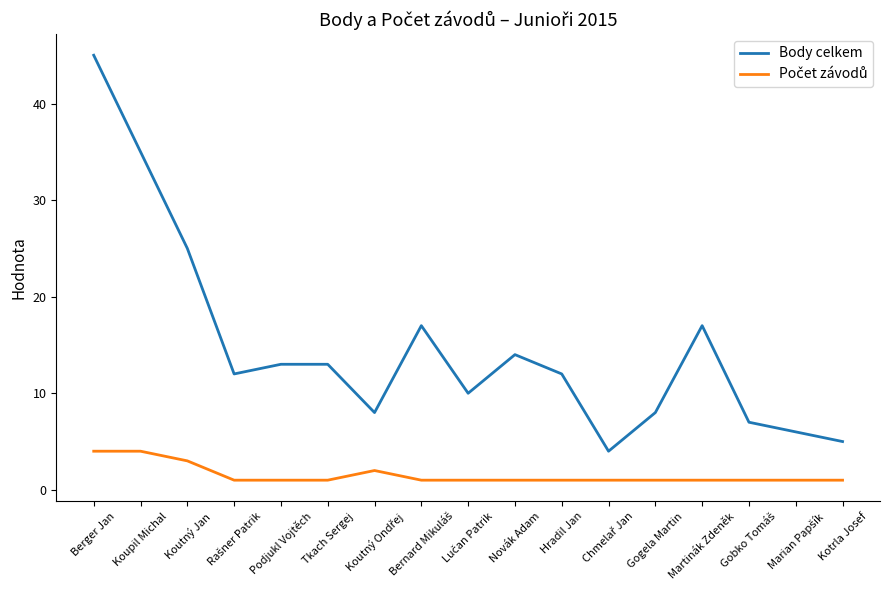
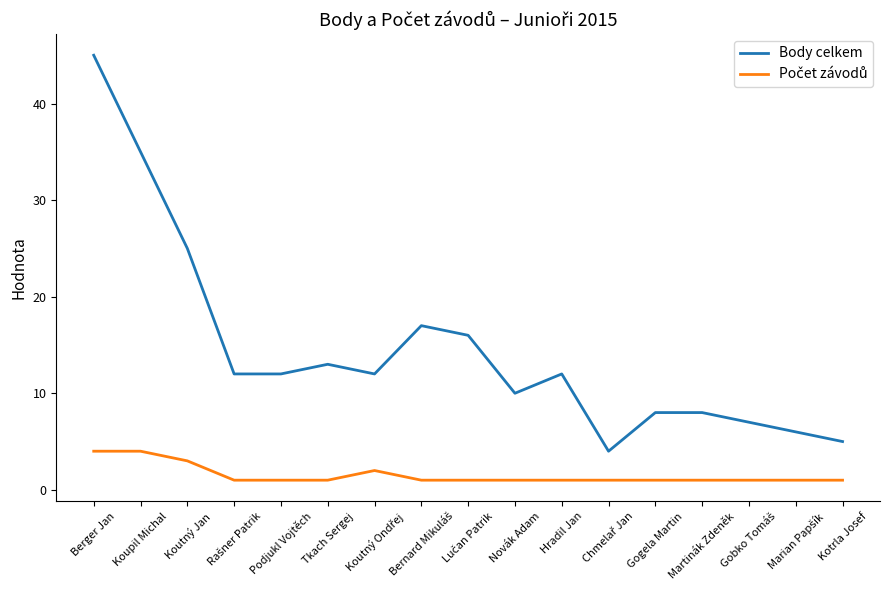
Body celkem, Podjukl Vojtěch: 13 -> 12
Body celkem, Koutný Ondřej: 8 -> 12
Body celkem, Lučan Patrik: 10 -> 16
Body celkem, Novák Adam: 14 -> 10
Body celkem, Martinák Zdeněk: 17 -> 8
